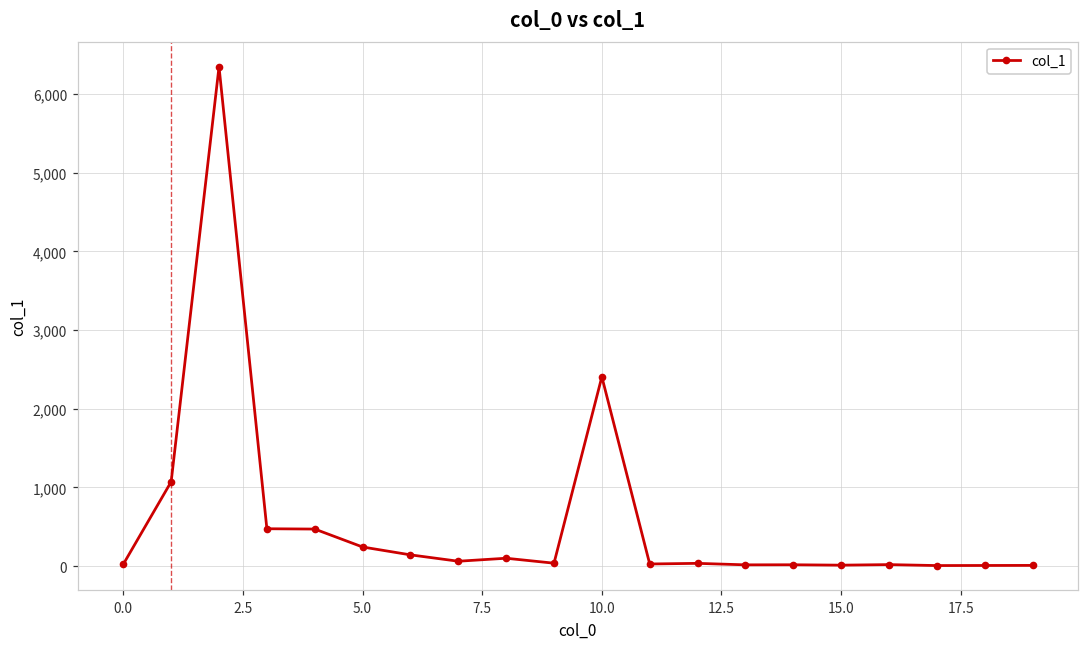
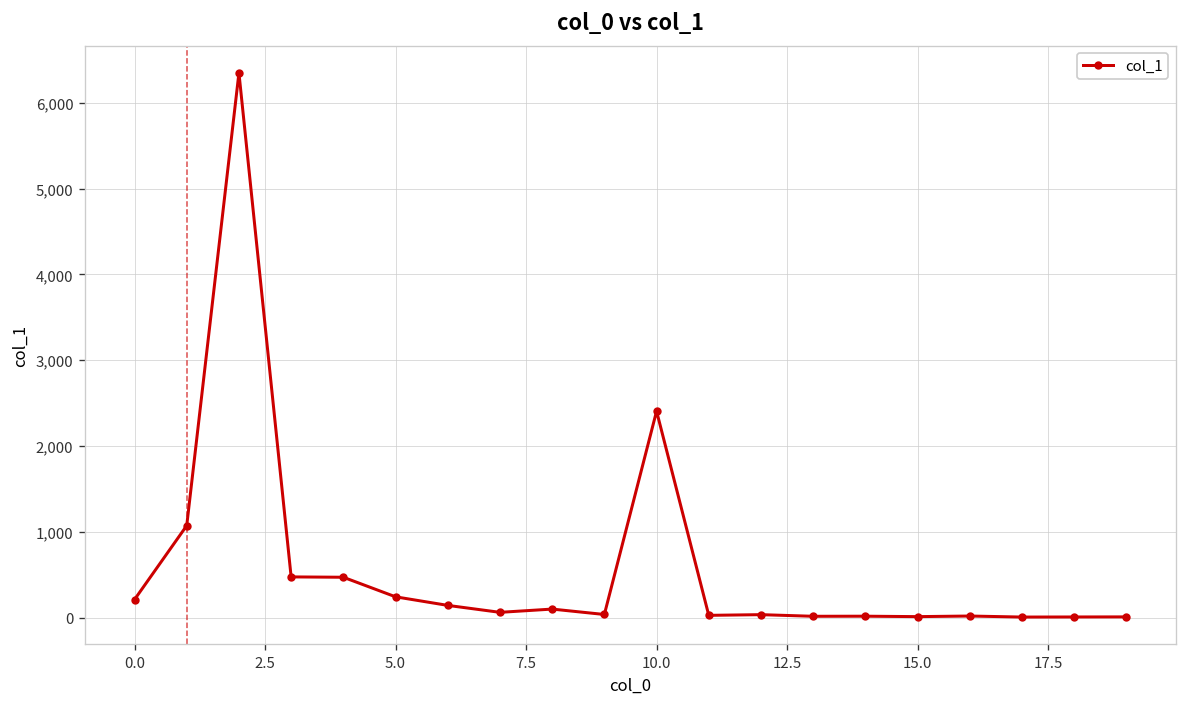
0.0: 0 -> 200
